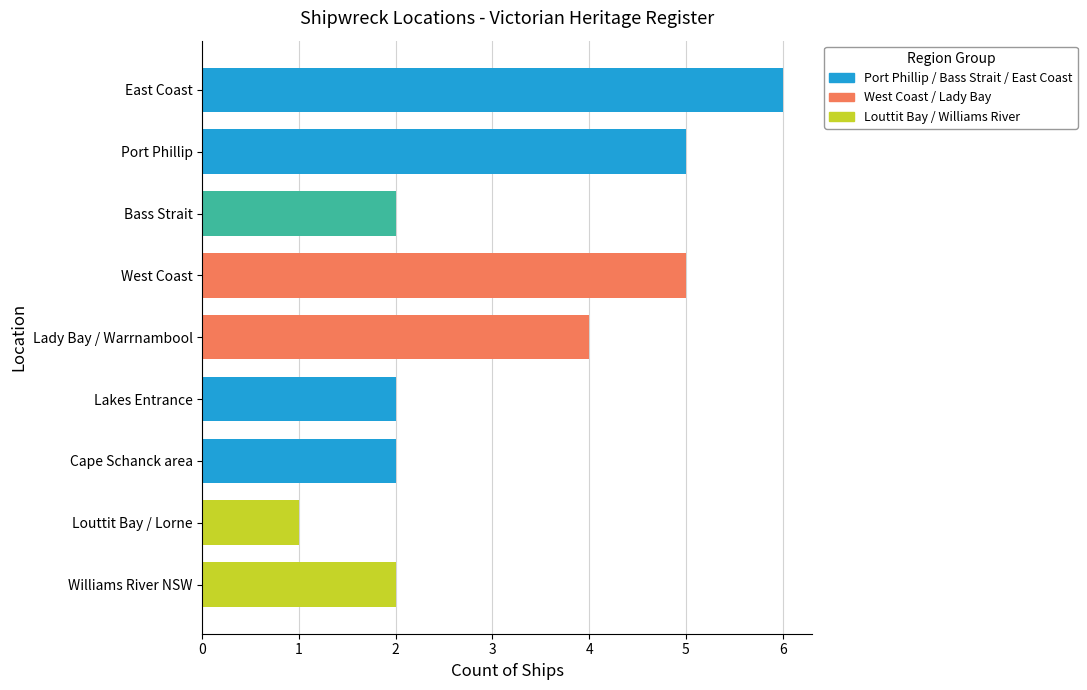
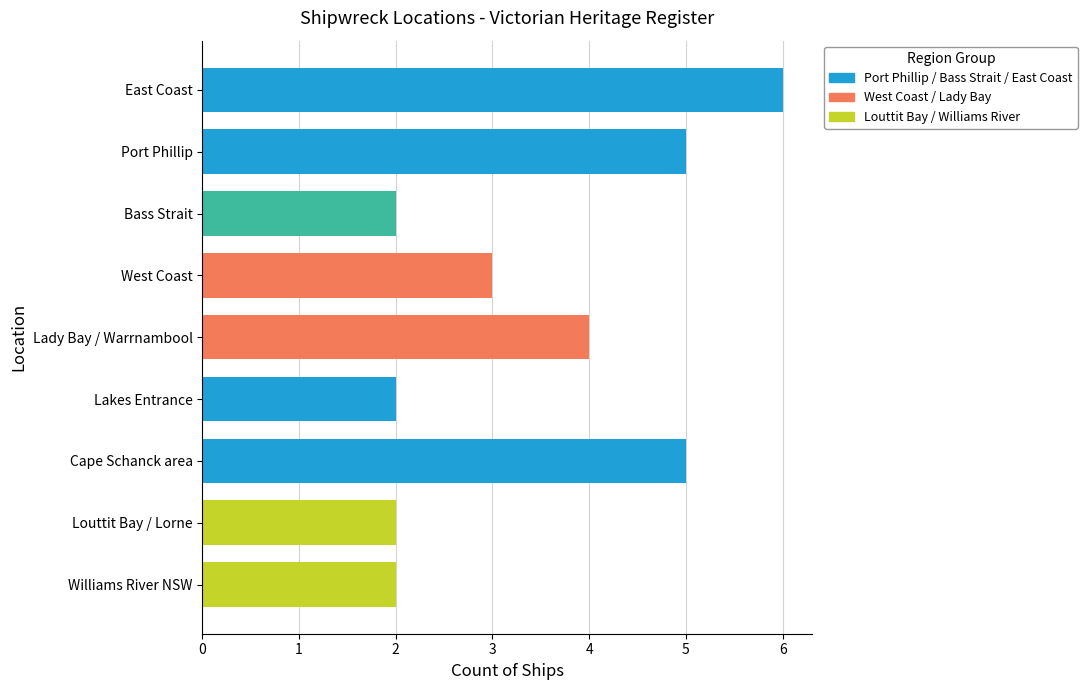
West Coast: 5 -> 3
Cape Schanck area: 2 -> 5
Louttit Bay / Lorne: 1 -> 2
